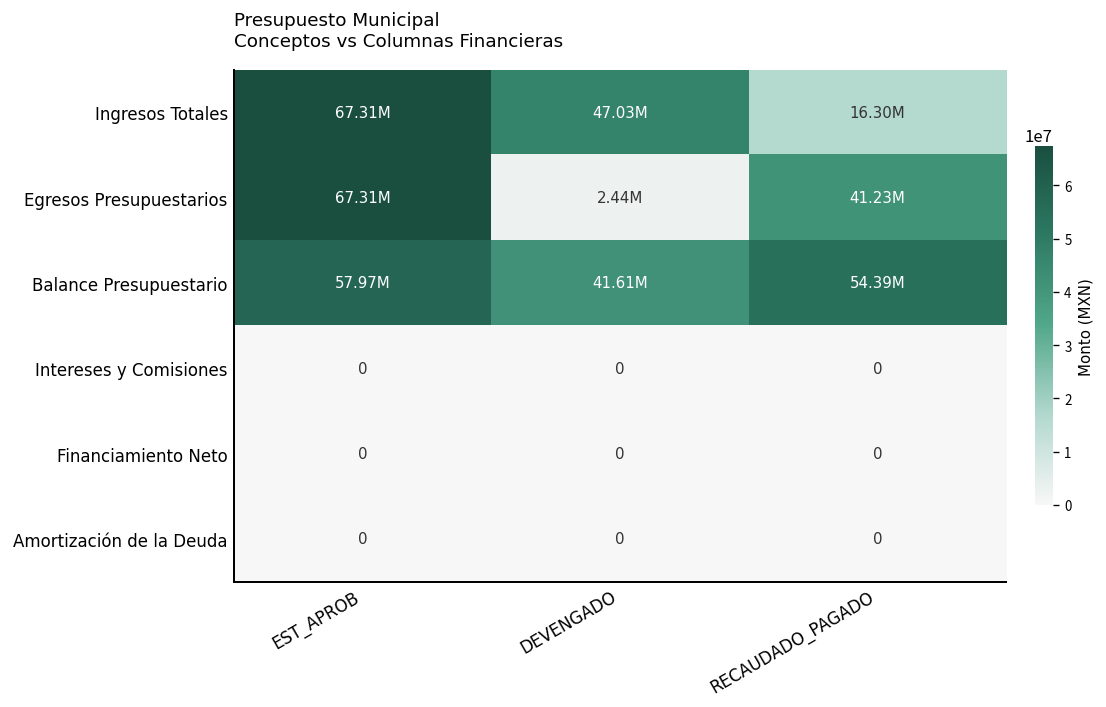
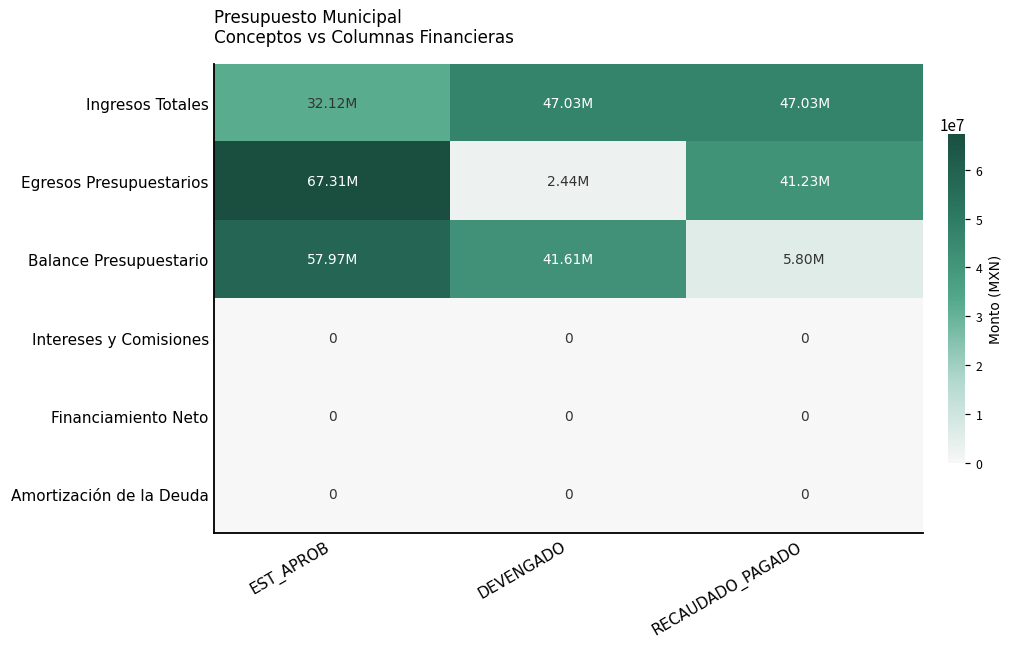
Ingresos Totales, EST_APROB: 67.31M -> 32.12M
Ingresos Totales, RECAUDADO_PAGADO: 16.30M -> 47.03M
Balance Presupuestario, RECAUDADO_PAGADO: 54.39M -> 5.80M
